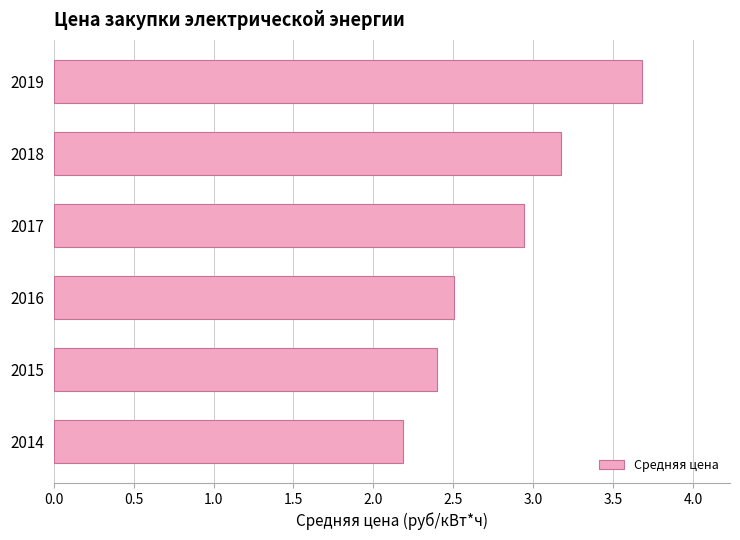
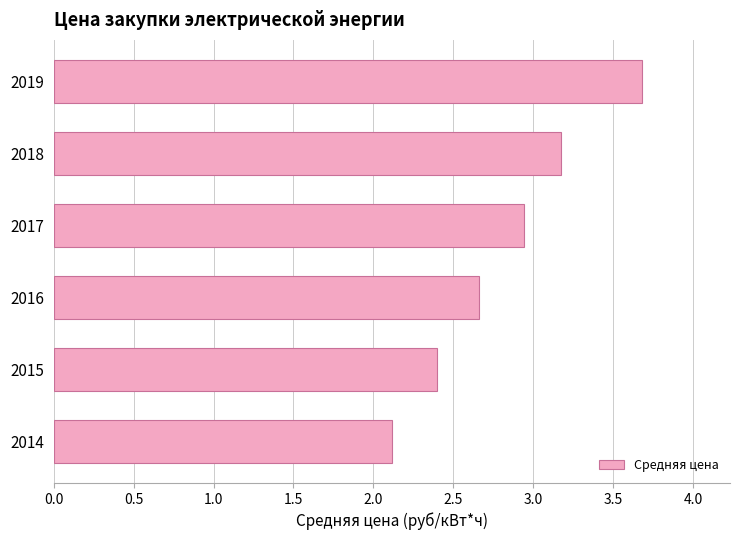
2016: 2.50 -> 2.66
2014: 2.19 -> 2.12
